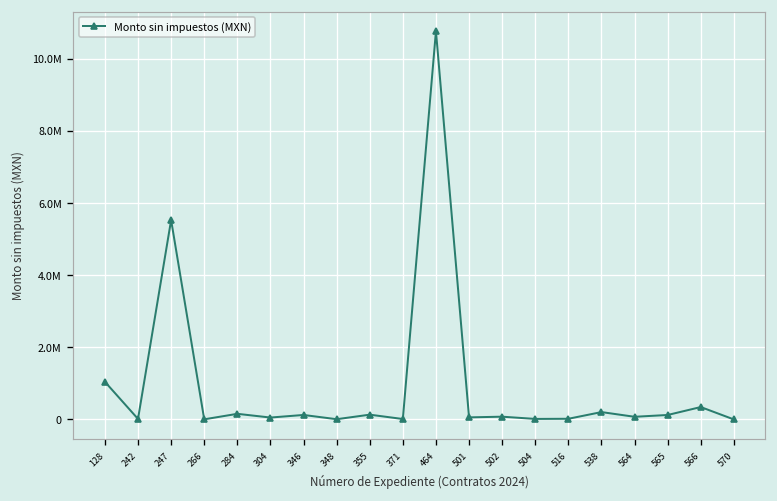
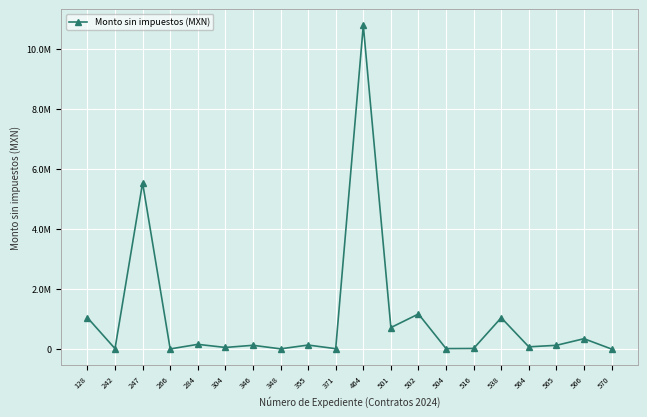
501: 100000 -> 700000
502: 100000 -> 1200000
538: 200000 -> 1000000
